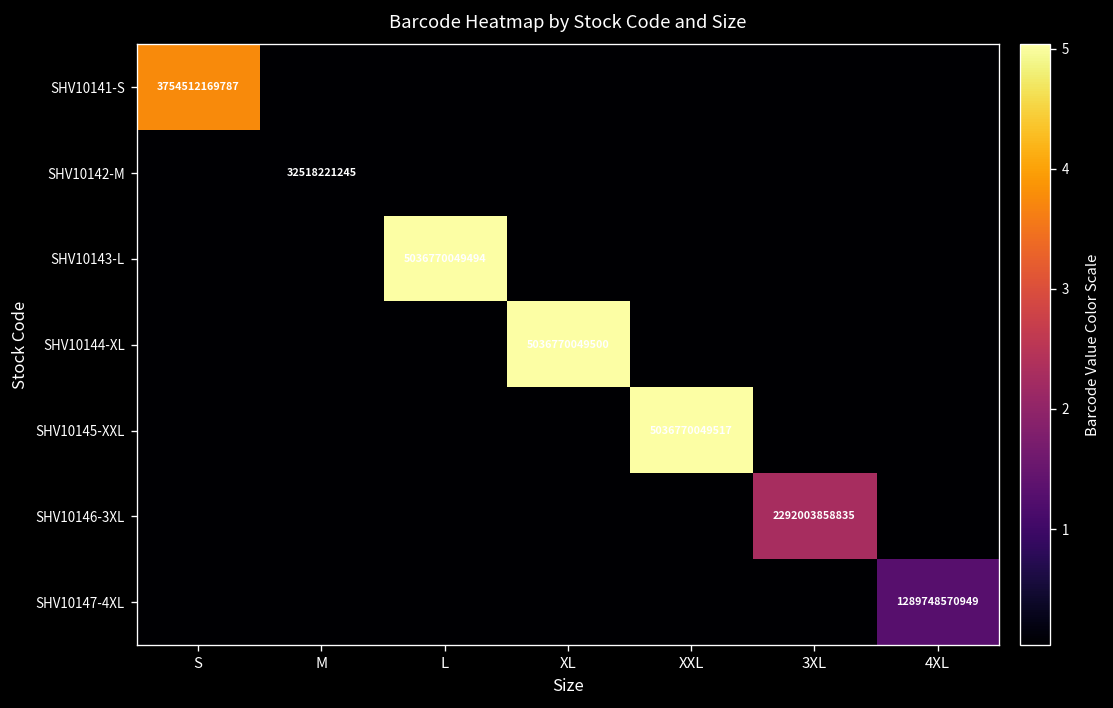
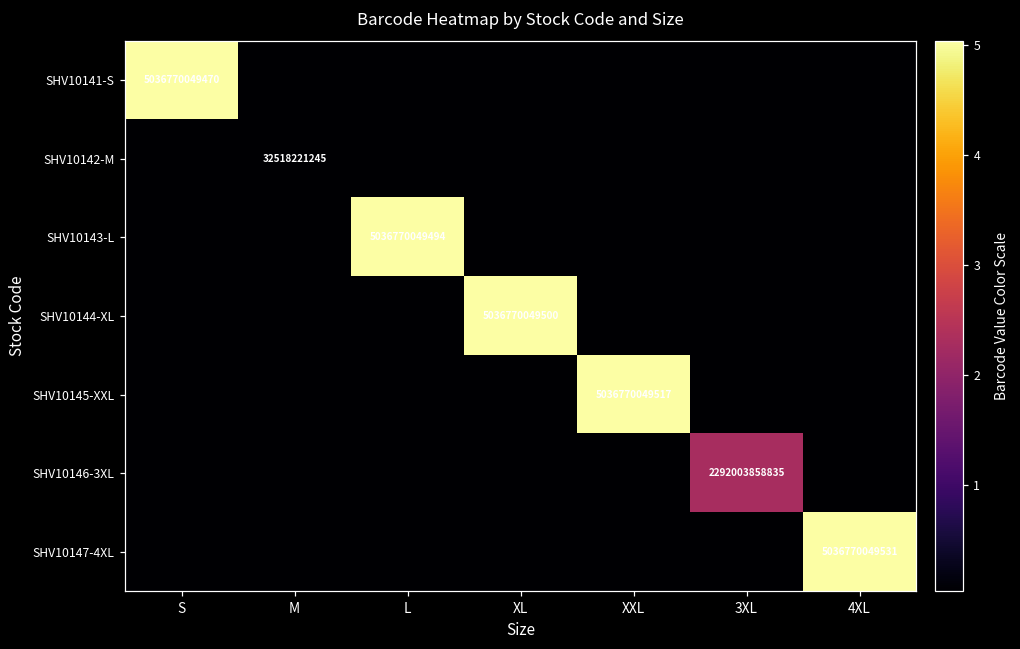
SHV10141-S, S: 3754512169787 -> 5036770049470
SHV10147-4XL, 4XL: 1289748570949 -> 5036770049531
